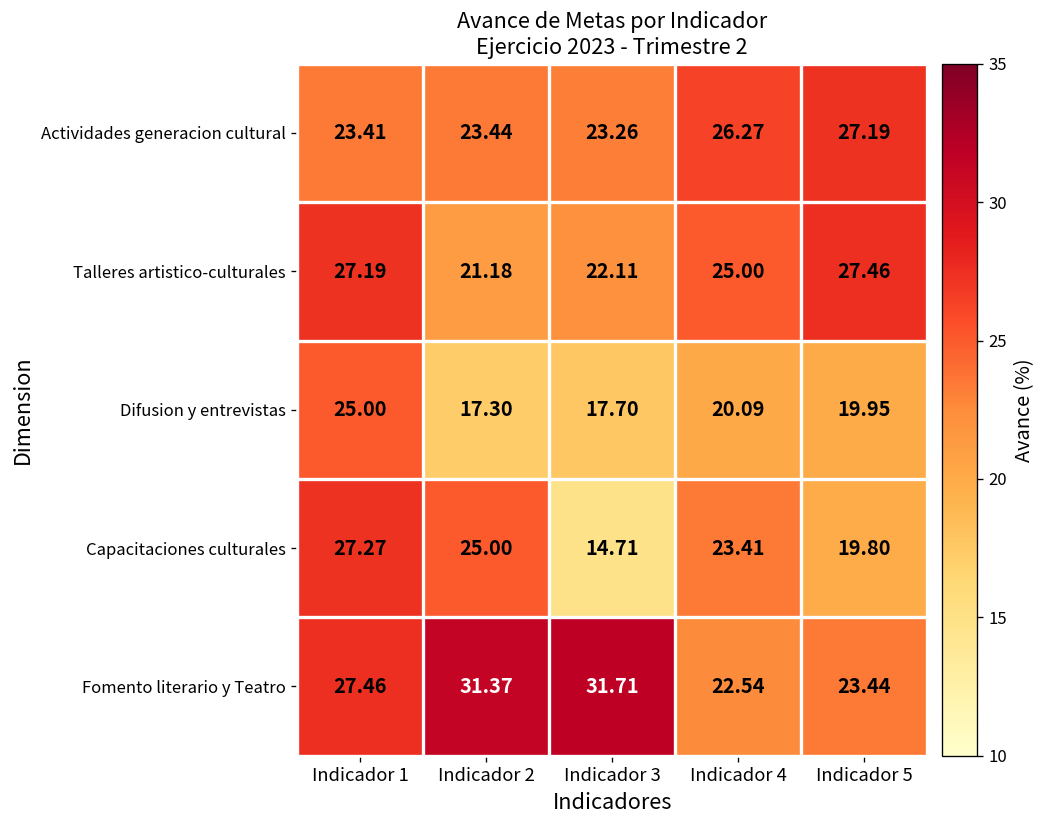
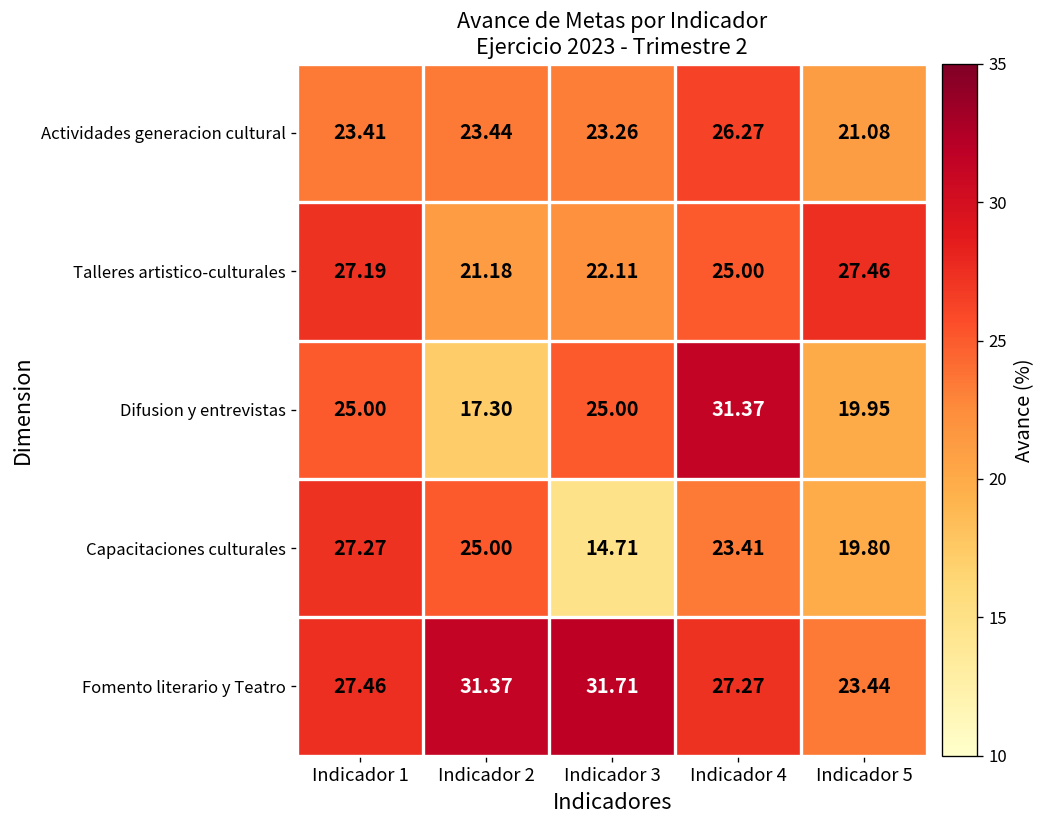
Actividades generacion cultural, Indicador 5: 27.19 -> 21.08
Difusion y entrevistas, Indicador 3: 17.70 -> 25.00
Difusion y entrevistas, Indicador 4: 20.09 -> 31.37
Fomento literario y Teatro, Indicador 4: 22.54 -> 27.27
